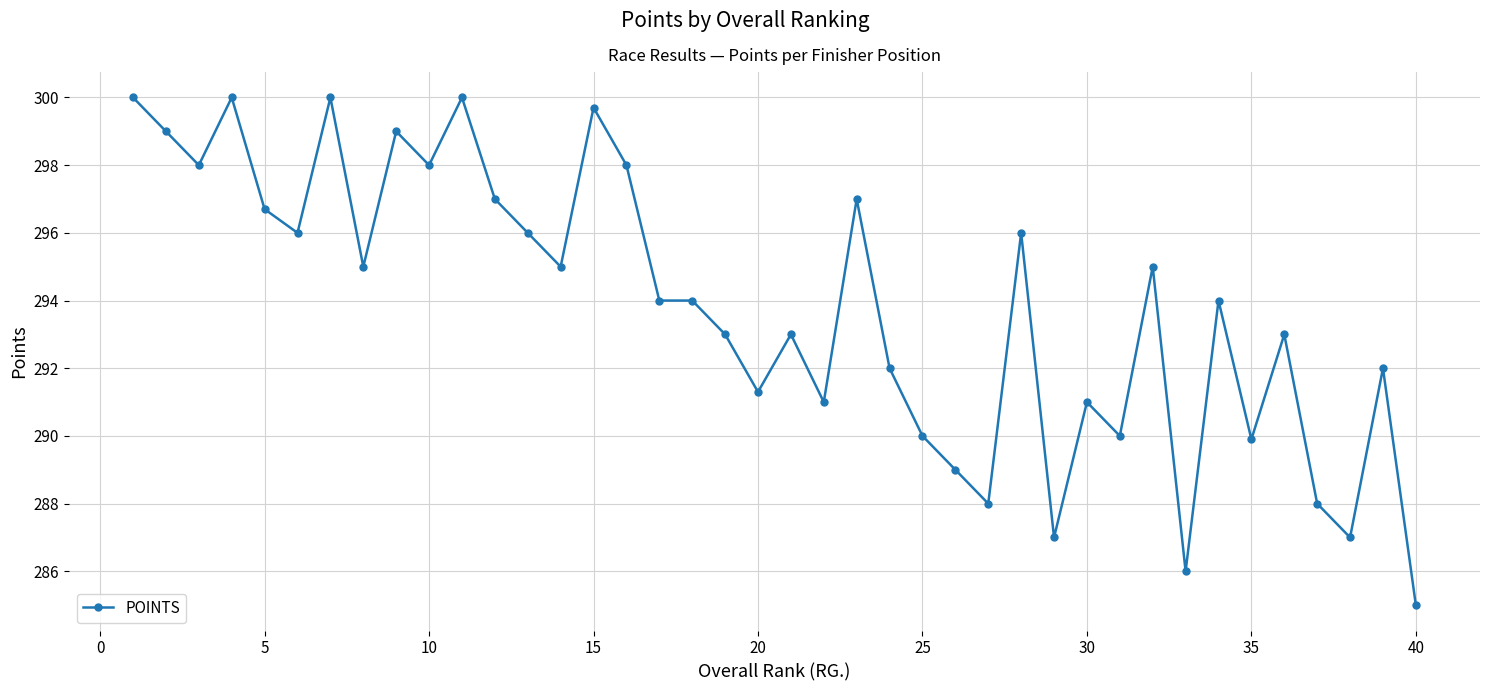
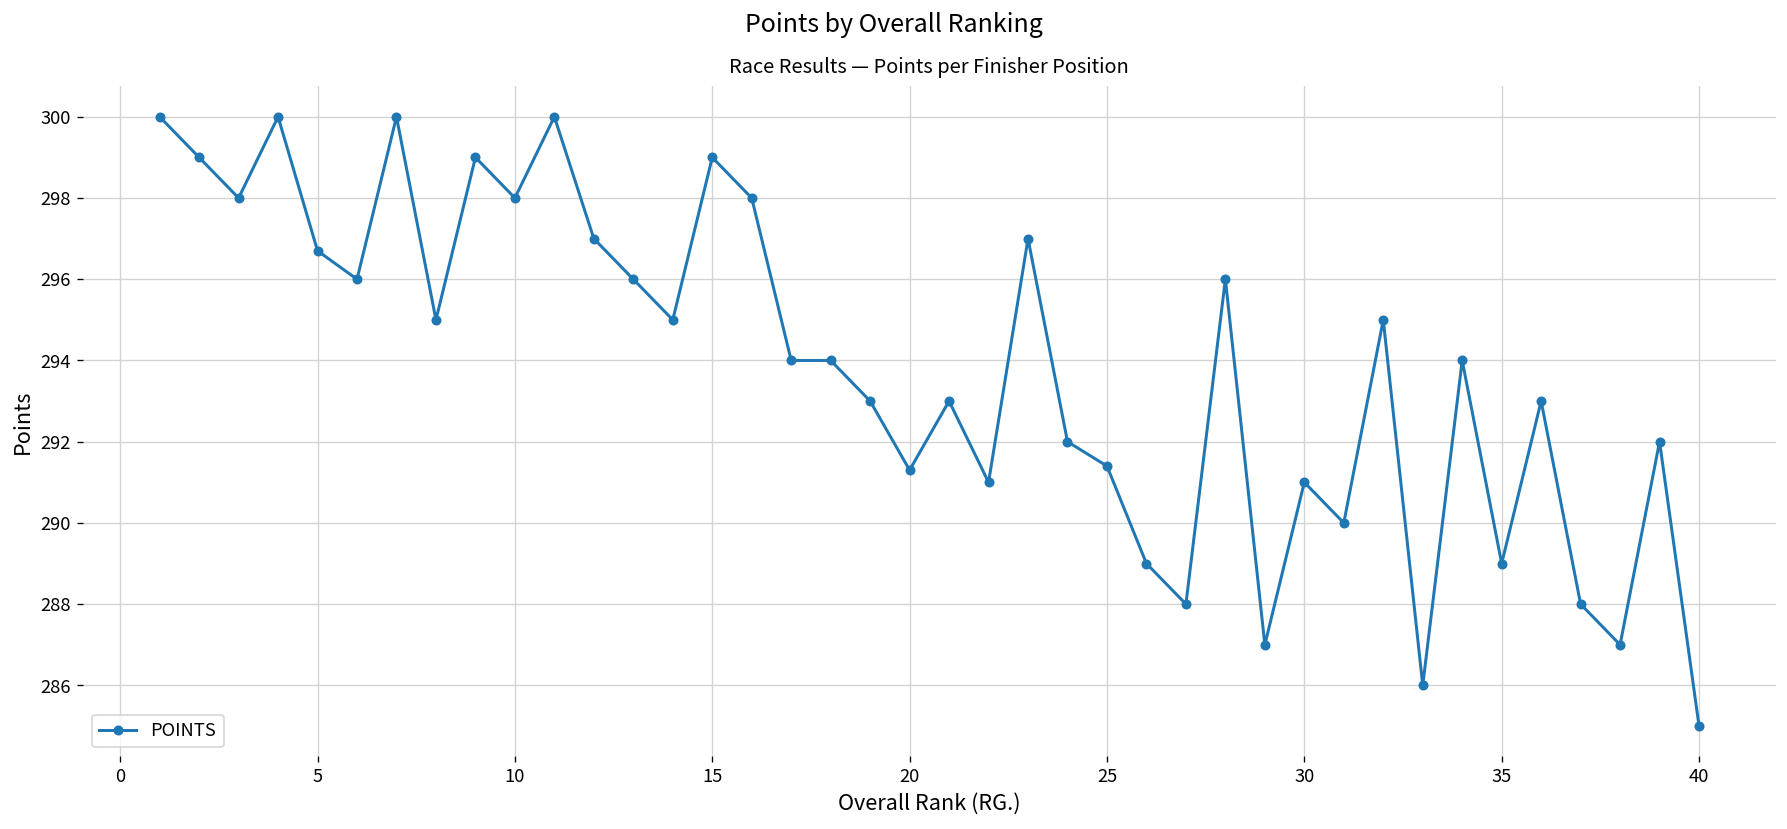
15: 299.7 -> 299.0
25: 290.0 -> 291.4
35: 289.9 -> 289.0
